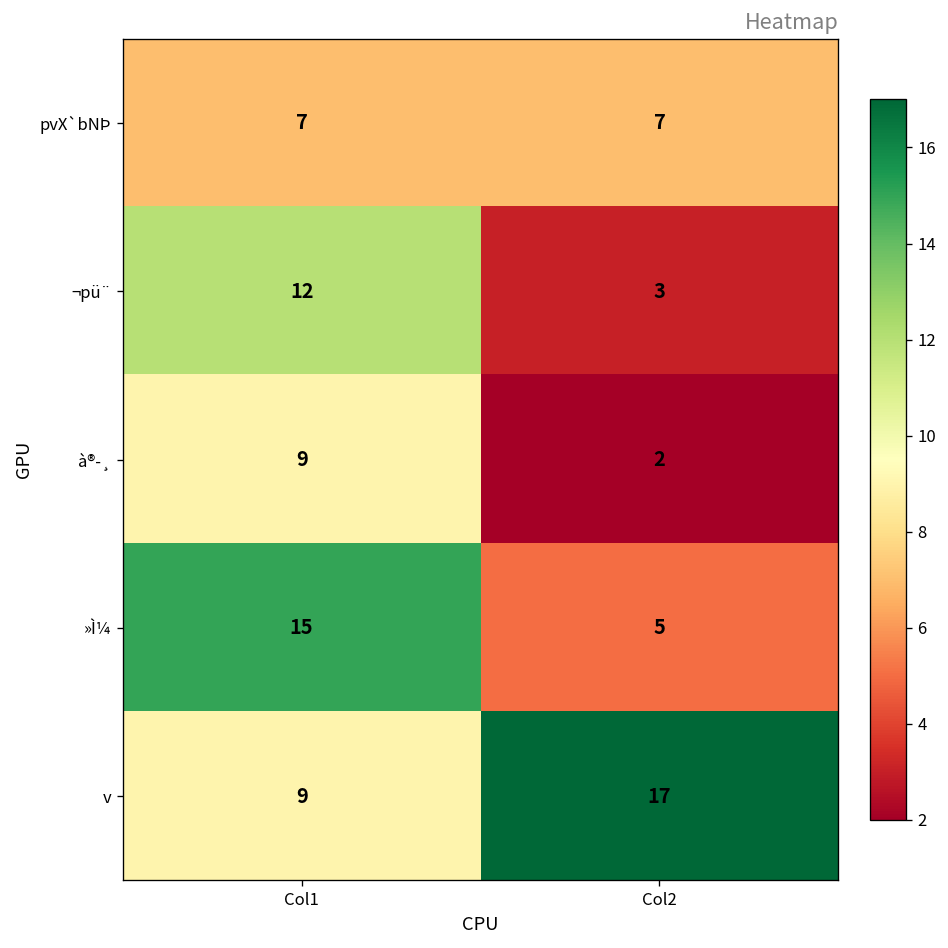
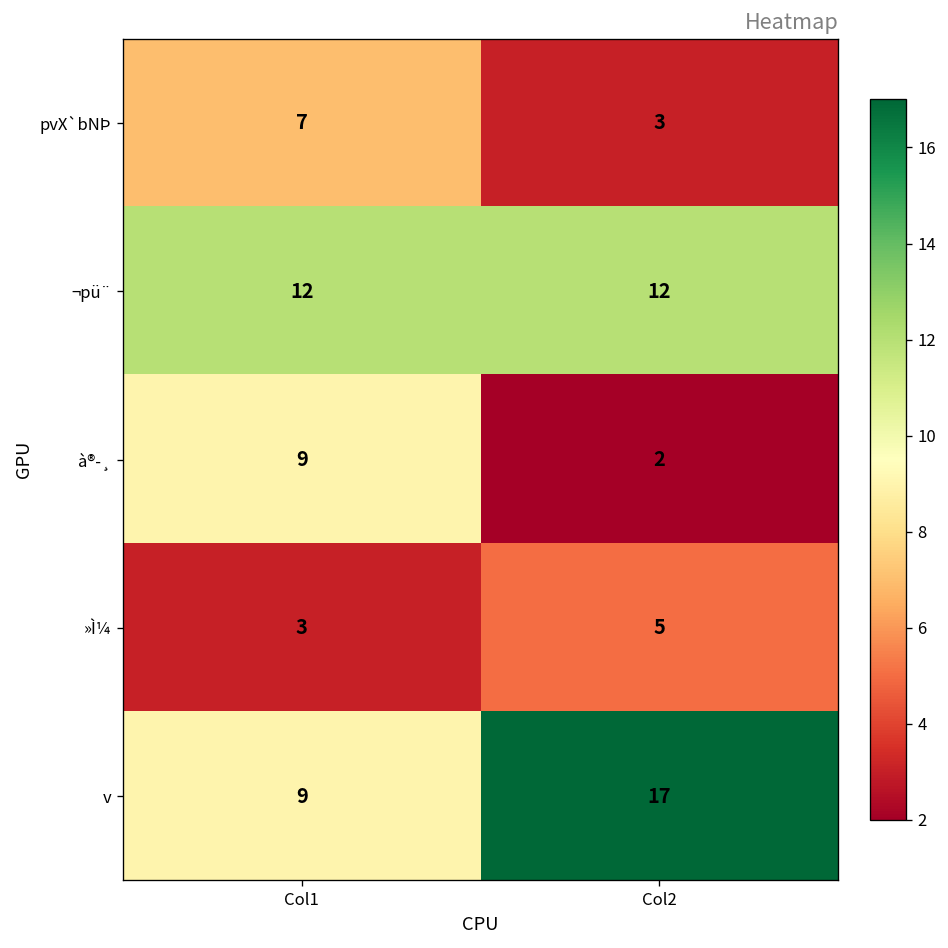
pvX`bNÞ, Col2: 7 -> 3
¬pü¨, Col2: 3 -> 12
»Ì¼, Col1: 15 -> 3
